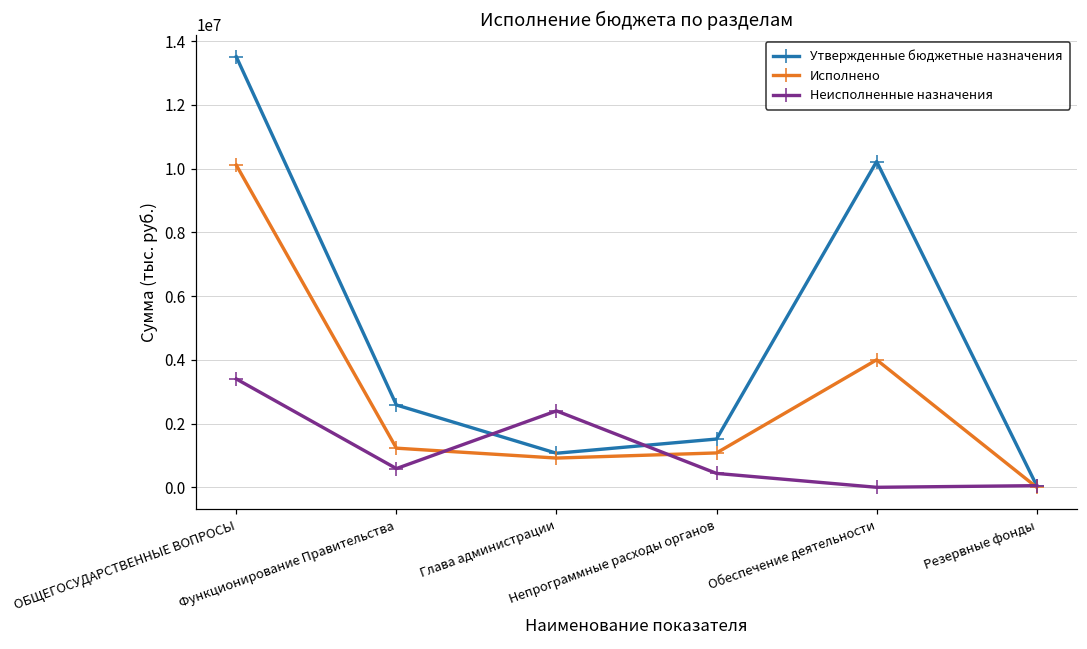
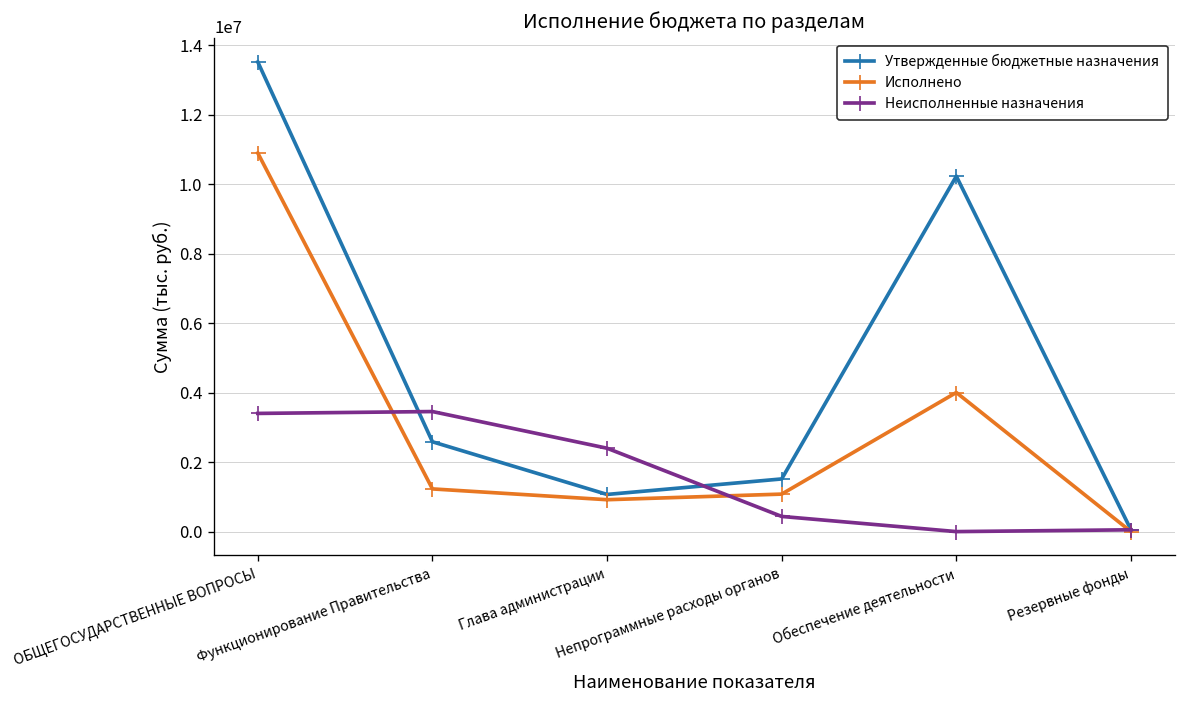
Исполнено, ОБЩЕГОСУДАРСТВЕННЫЕ ВОПРОСЫ: 10100000 -> 10900000
Неисполненные назначения, Функционирование Правительства: 600000 -> 3500000
